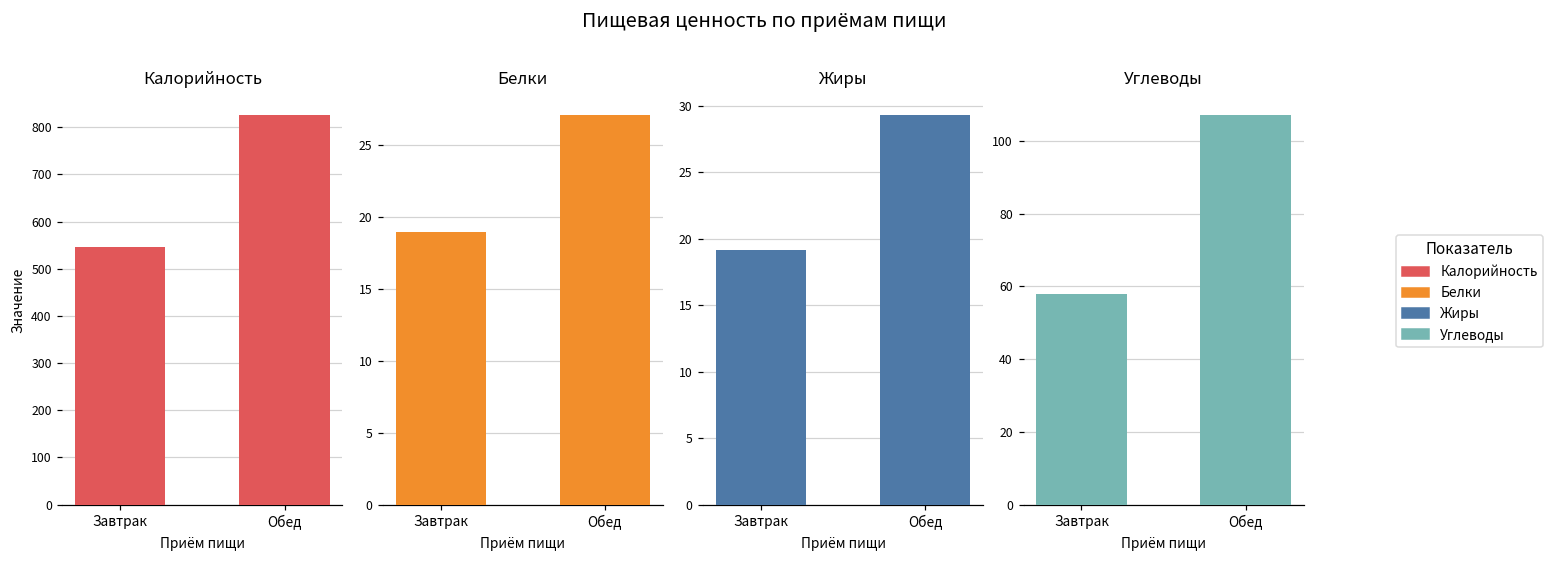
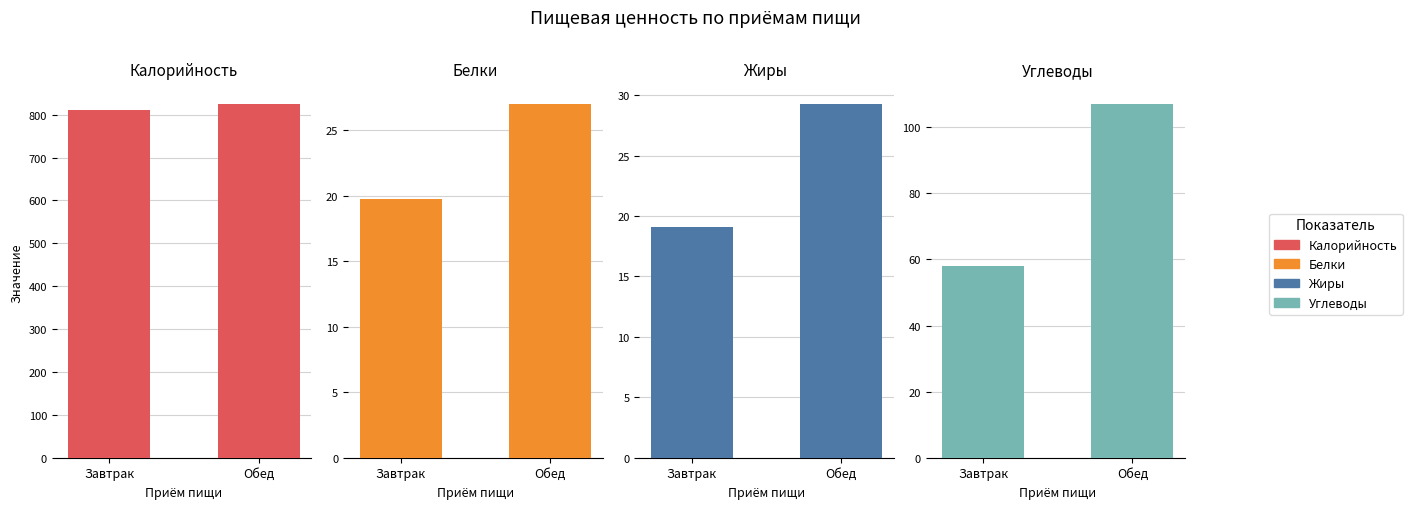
Калорийность, Завтрак: 550 -> 810
Белки, Завтрак: 19.0 -> 19.7
